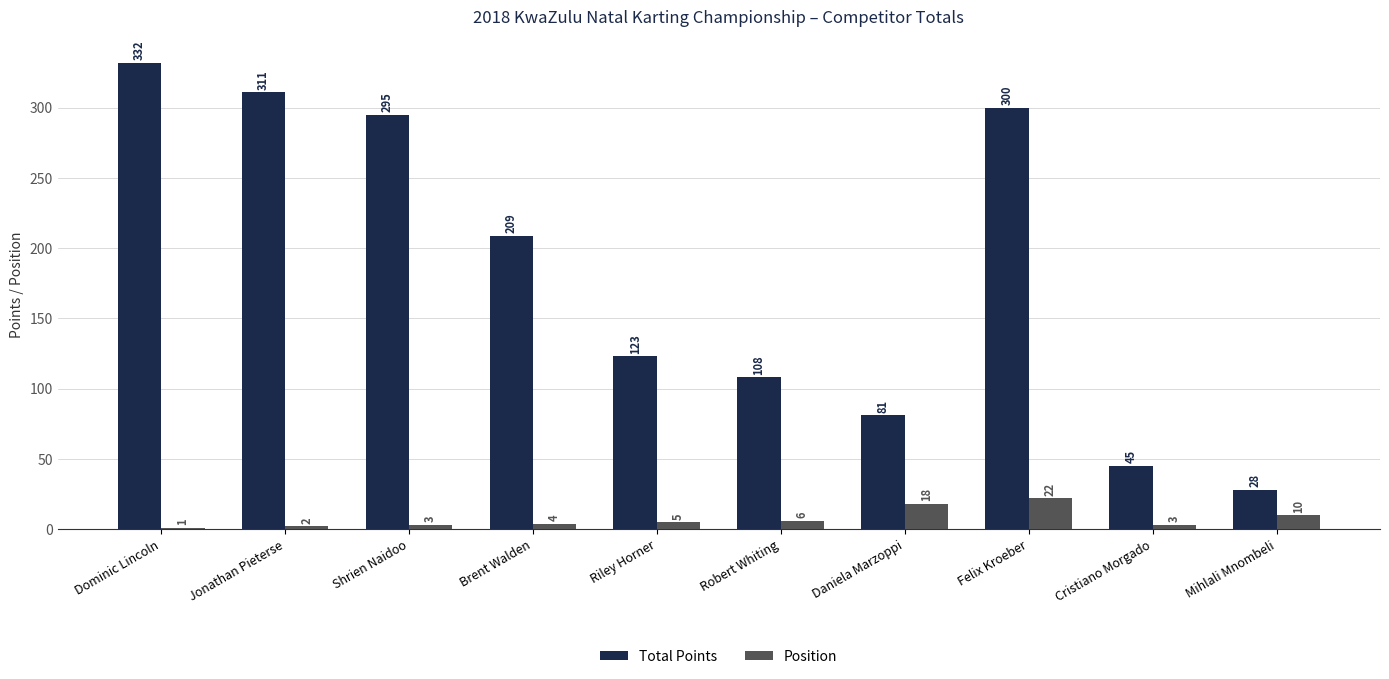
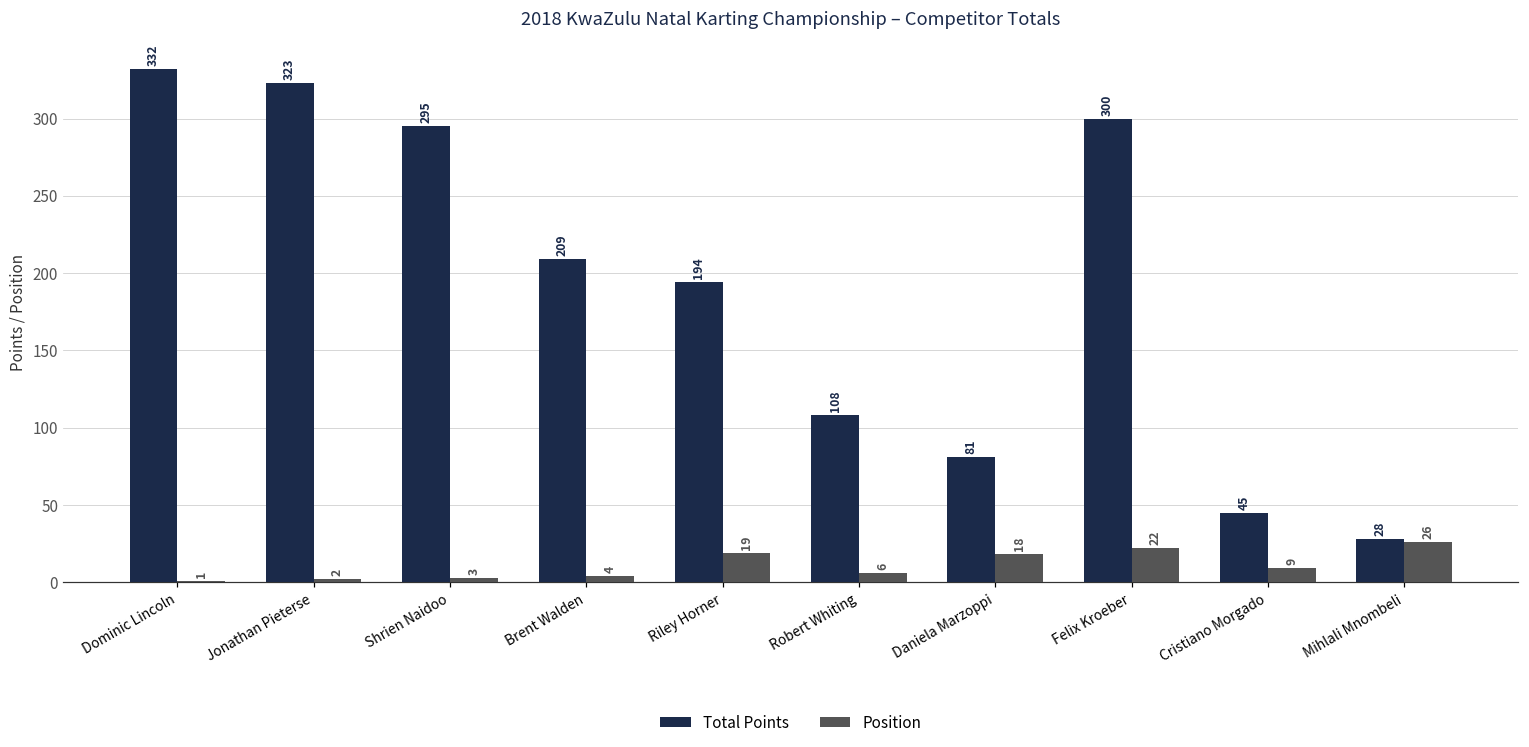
Total Points, Jonathan Pieterse: 311 -> 323
Total Points, Riley Horner: 123 -> 194
Position, Riley Horner: 5 -> 19
Position, Cristiano Morgado: 3 -> 9
Position, Mihlali Mnombeli: 10 -> 26
